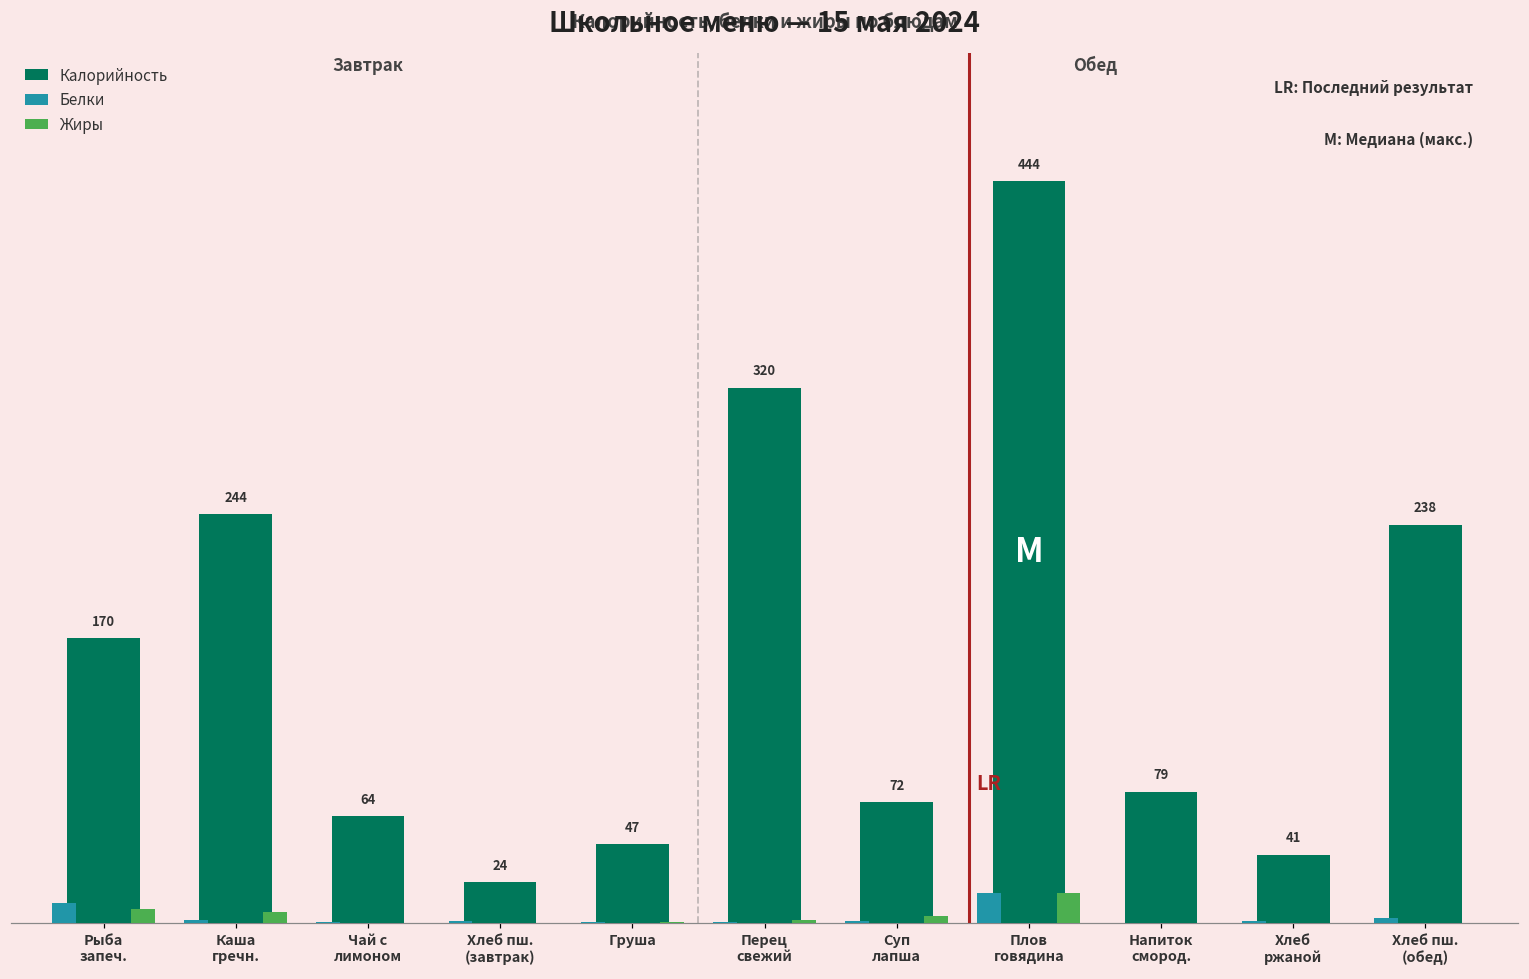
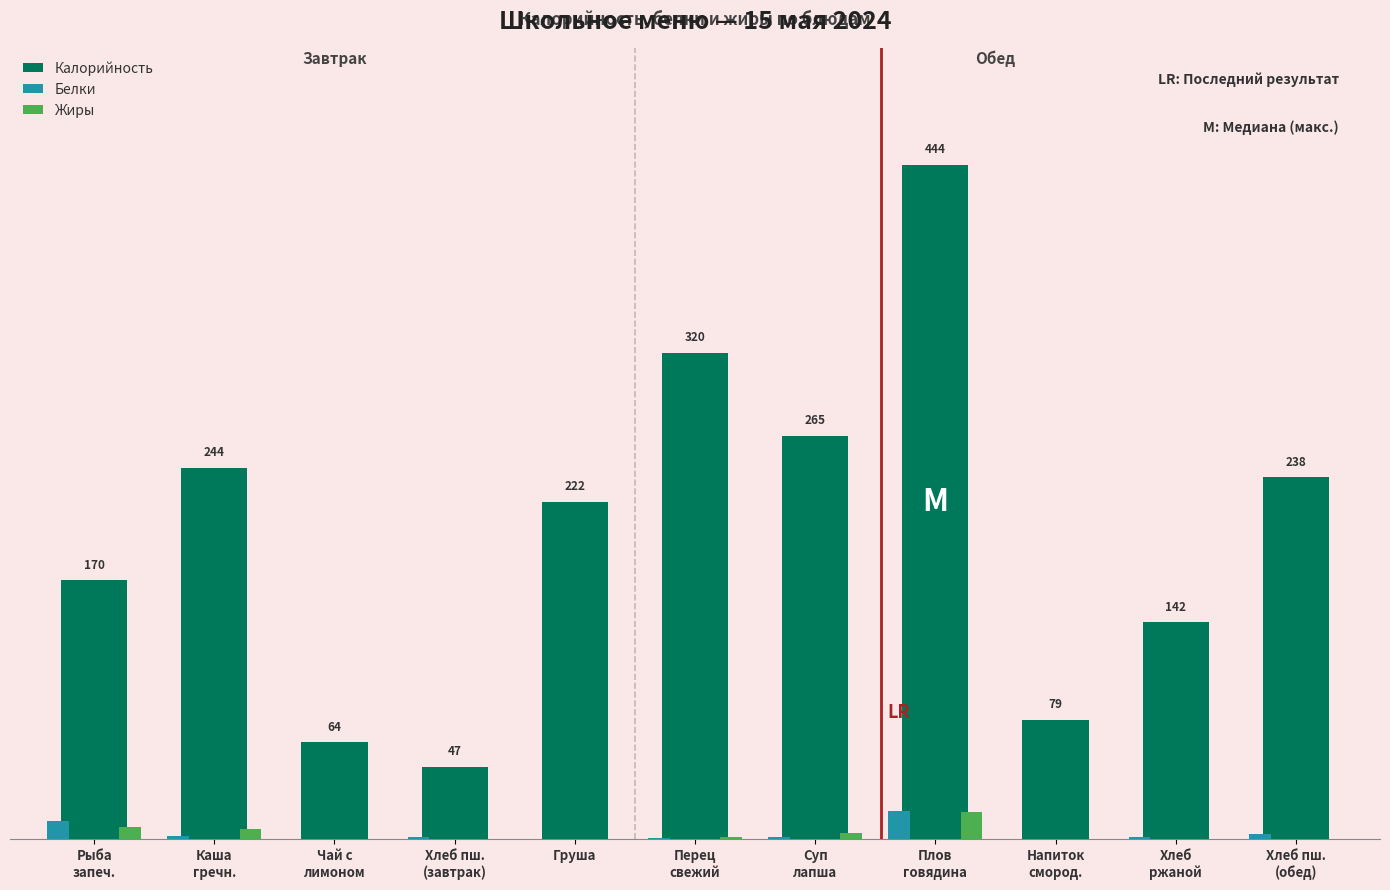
Калорийность, Хлеб пш. (завтрак): 24 -> 47
Калорийность, Груша: 47 -> 222
Калорийность, Суп лапша: 72 -> 265
Калорийность, Хлеб ржаной: 41 -> 142
